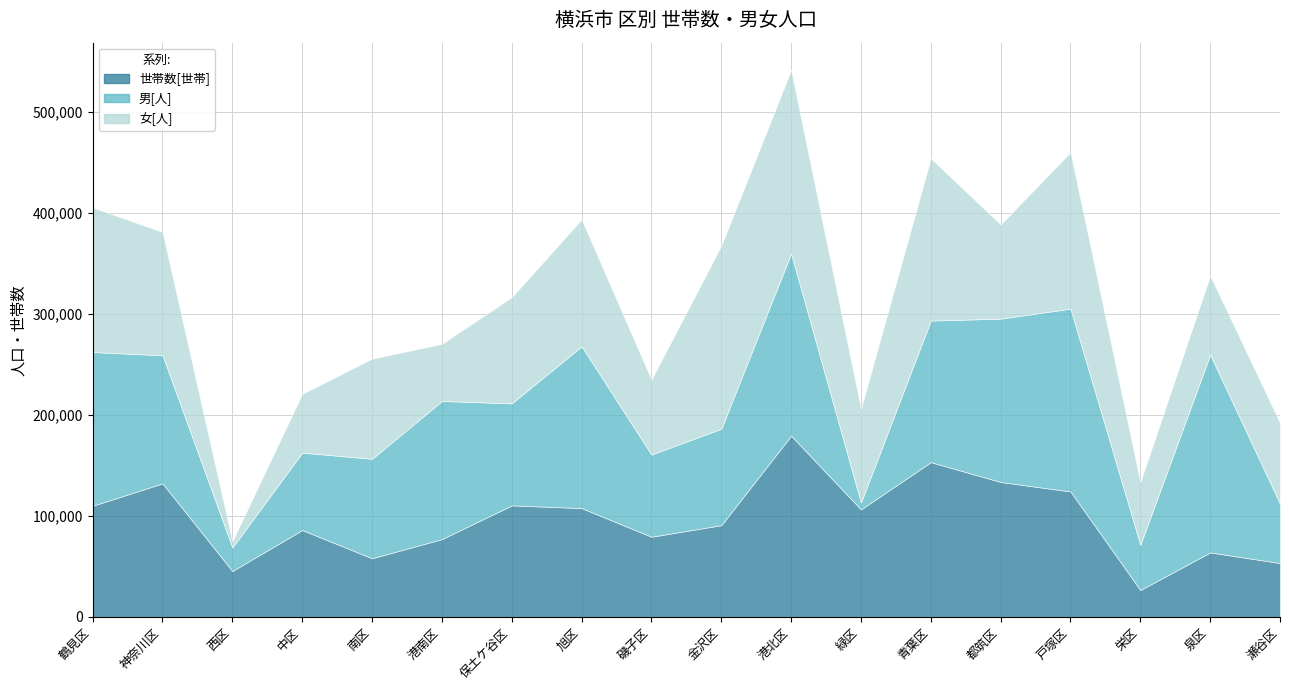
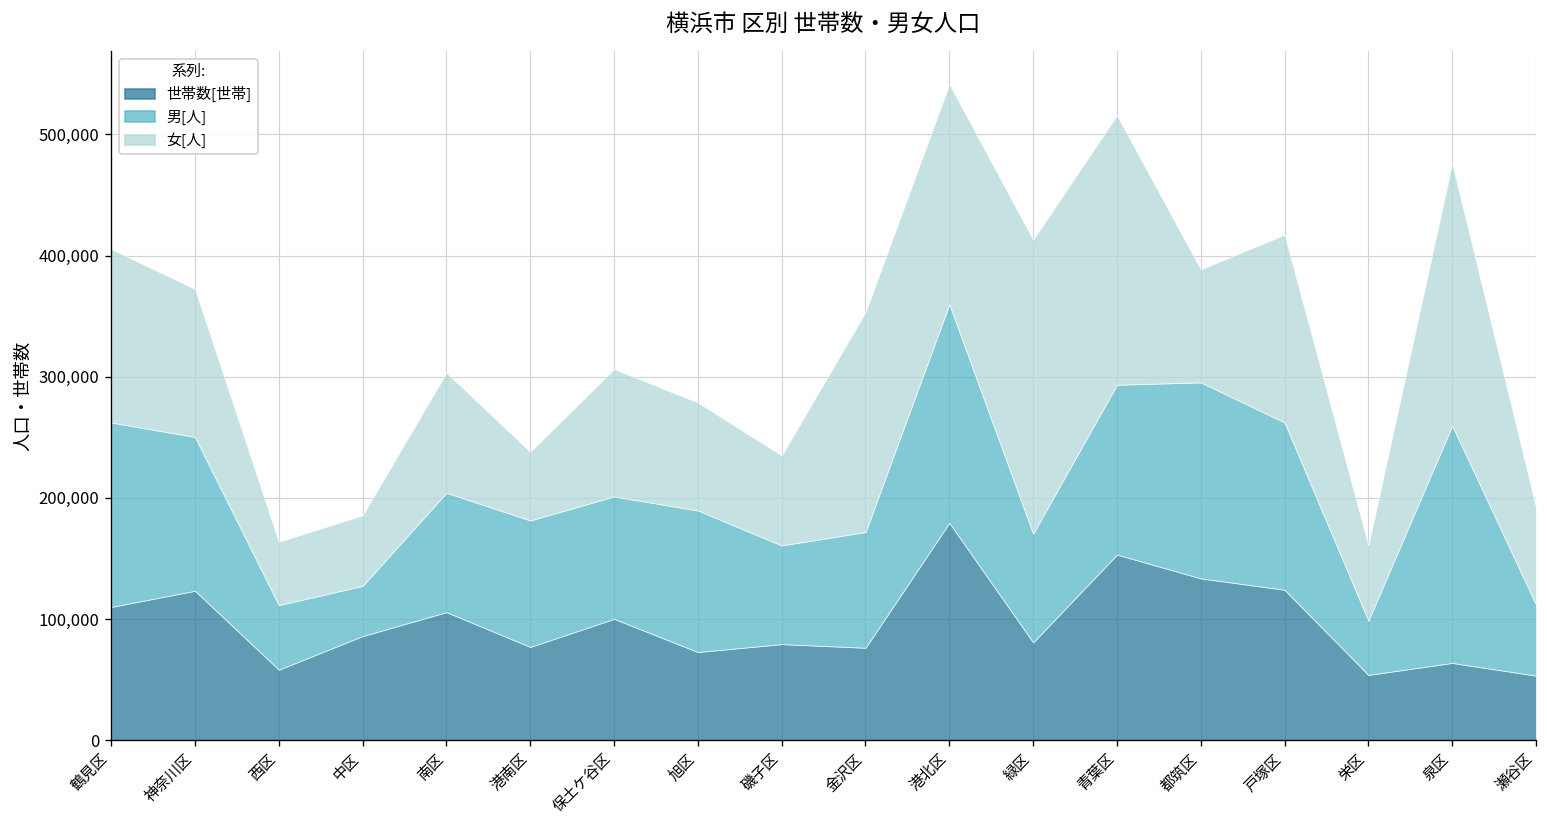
世帯数[世帯], 神奈川区: 132,000 -> 123,000
世帯数[世帯], 西区: 45,000 -> 58,000
男[人], 西区: 23,000 -> 53,000
女[人], 西区: 6,000 -> 52,000
男[人], 中区: 77,000 -> 41,000
世帯数[世帯], 南区: 58,000 -> 106,000
男[人], 港南区: 137,000 -> 104,000
世帯数[世帯], 保土ケ谷区: 110,000 -> 100,000
世帯数[世帯], 旭区: 108,000 -> 73,000
男[人], 旭区: 160,000 -> 117,000
女[人], 旭区: 126,000 -> 89,000
世帯数[世帯], 金沢区: 91,000 -> 76,000
世帯数[世帯], 緑区: 106,000 -> 81,000
男[人], 緑区: 7,000 -> 90,000
女[人], 緑区: 93,000 -> 243,000
女[人], 青葉区: 161,000 -> 222,000
男[人], 戸塚区: 181,000 -> 138,000
世帯数[世帯], 栄区: 27,000 -> 54,000
女[人], 泉区: 78,000 -> 216,000
